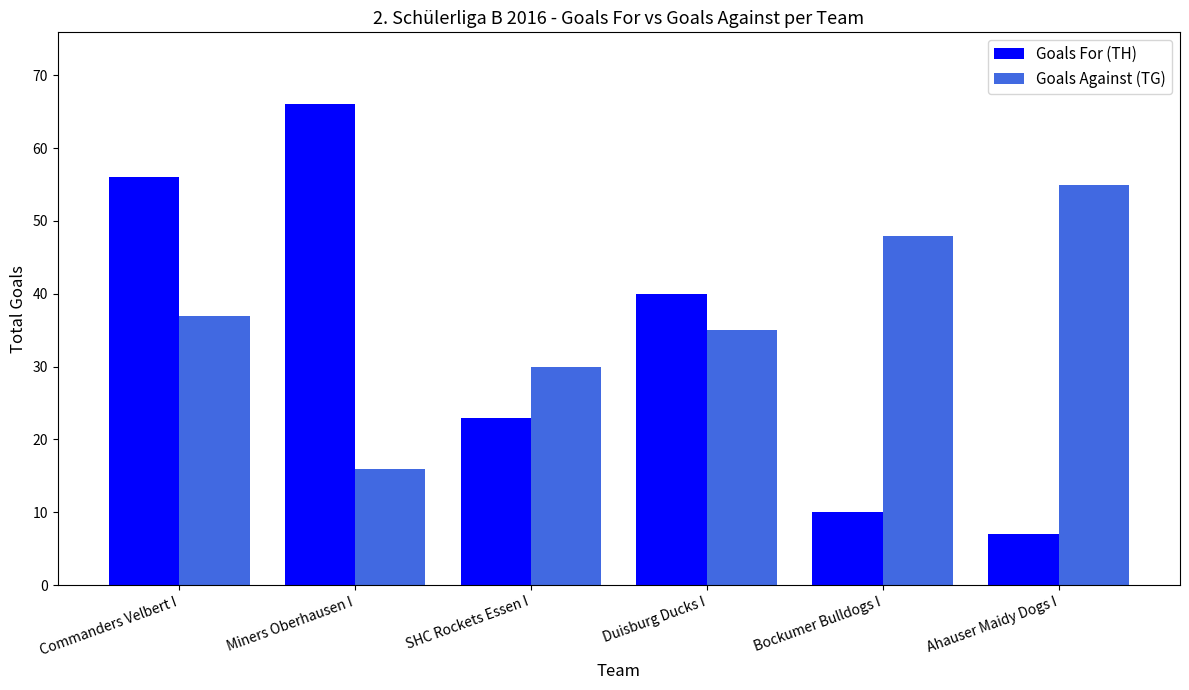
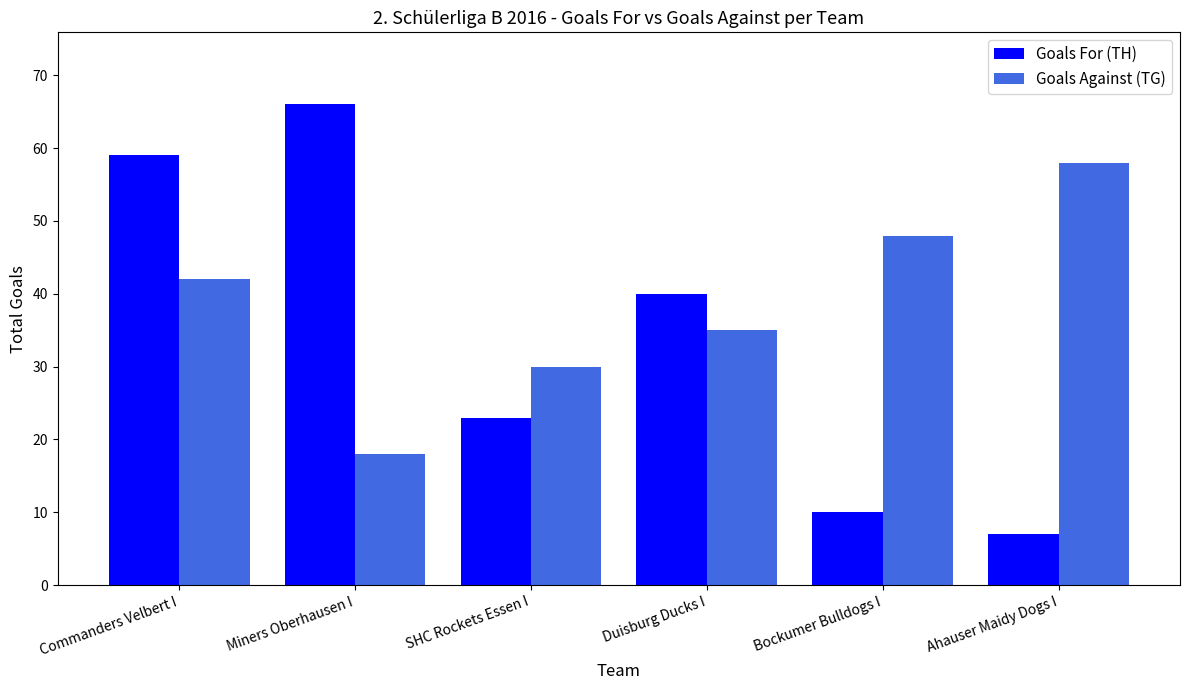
Goals For (TH), Commanders Velbert I: 56 -> 59
Goals Against (TG), Commanders Velbert I: 37 -> 42
Goals Against (TG), Miners Oberhausen I: 16 -> 18
Goals Against (TG), Ahauser Maidy Dogs I: 55 -> 58
